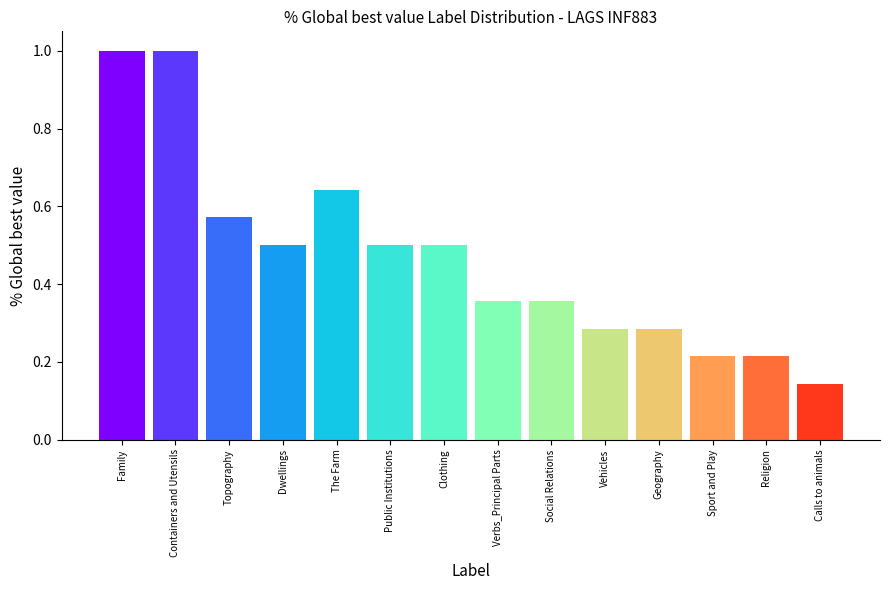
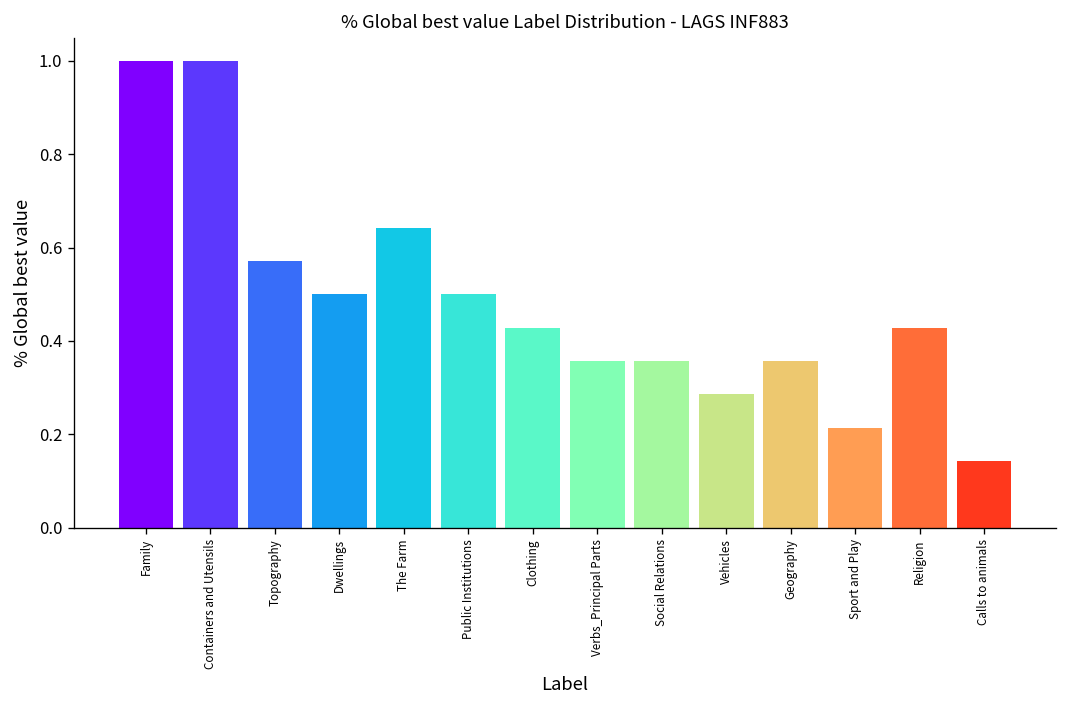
Clothing: 0.50 -> 0.43
Geography: 0.29 -> 0.36
Religion: 0.21 -> 0.43
